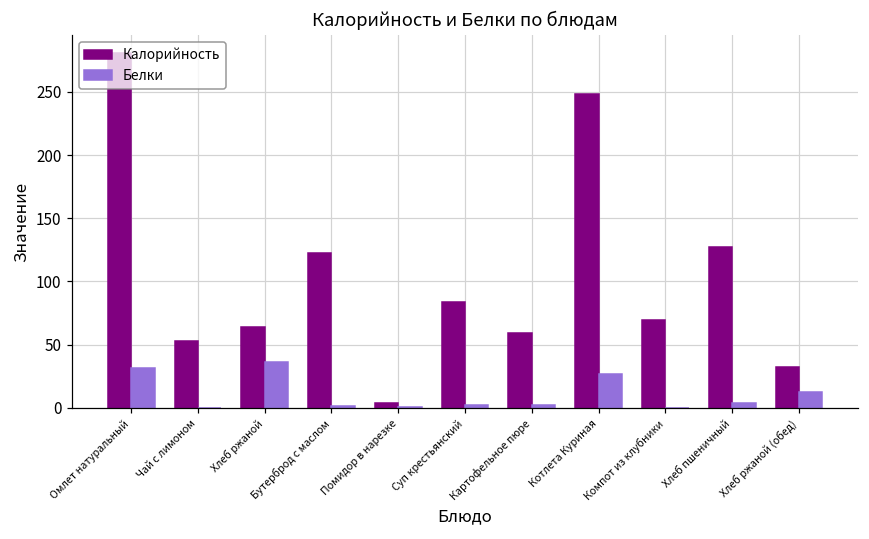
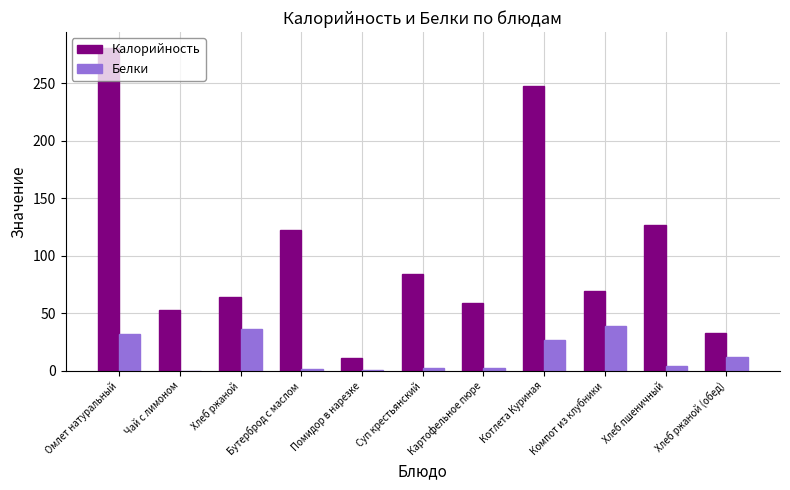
Калорийность, Помидор в нарезке: 4 -> 12
Белки, Компот из клубники: 0 -> 39
